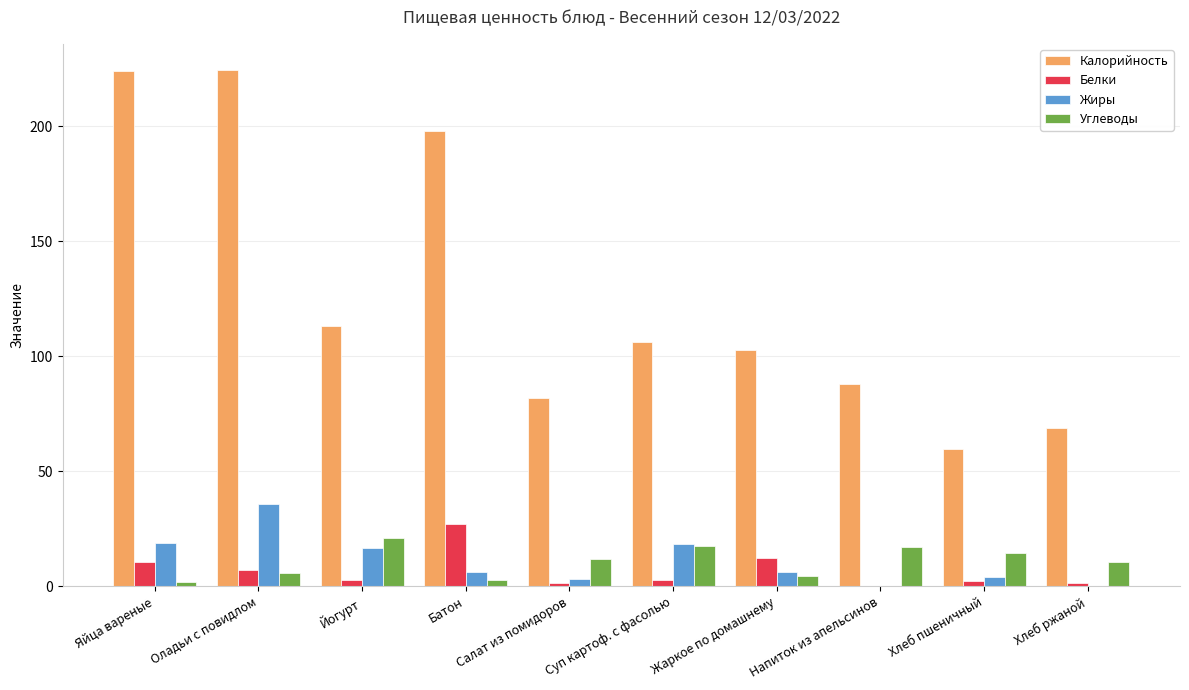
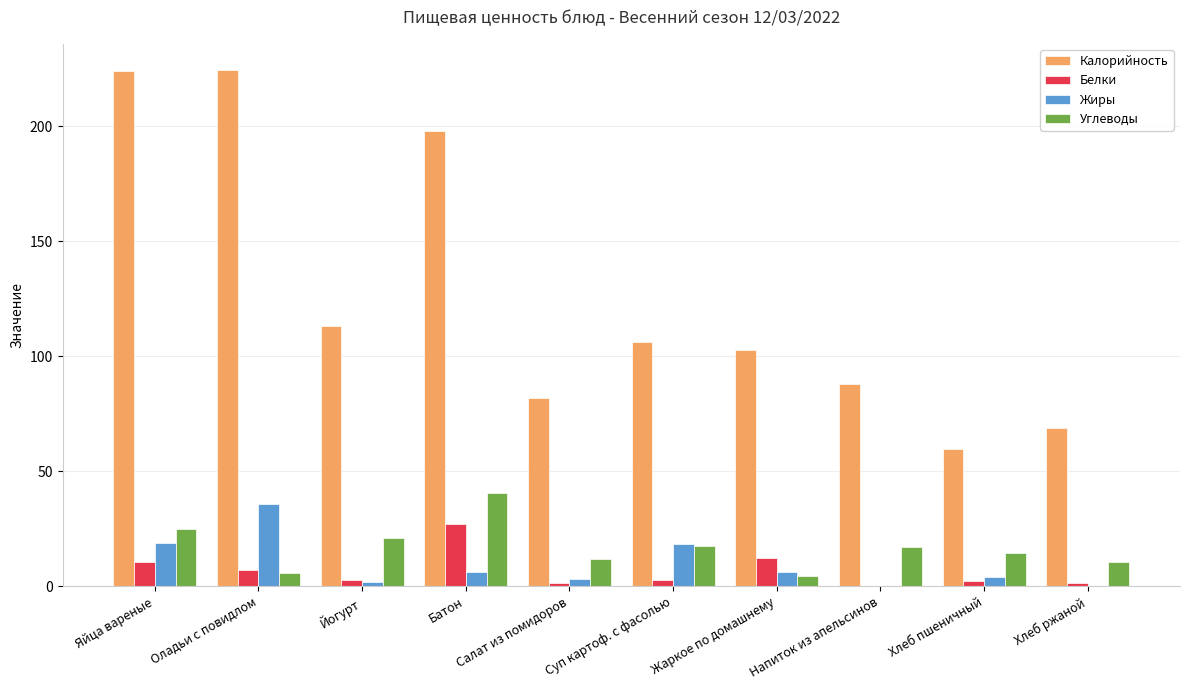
Углеводы, Яйца вареные: 2 -> 25
Жиры, Йогурт: 17 -> 2
Углеводы, Батон: 3 -> 41
